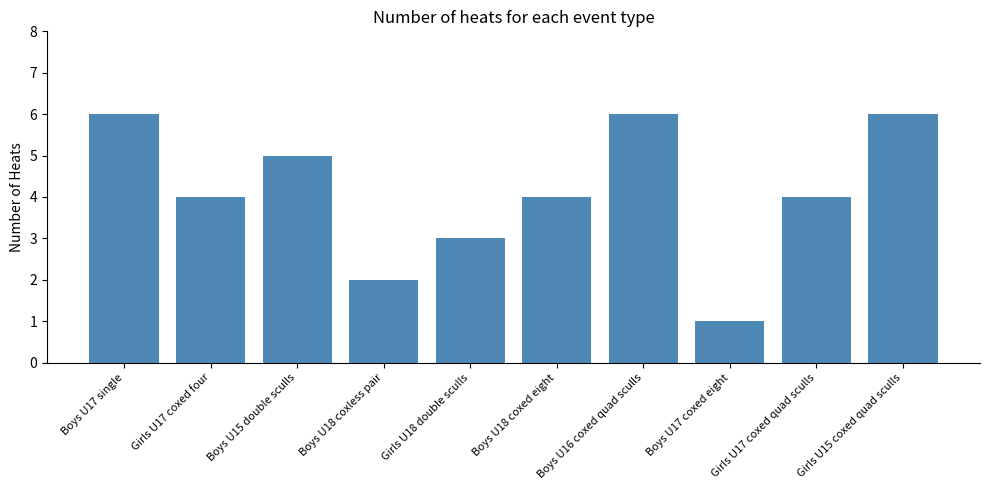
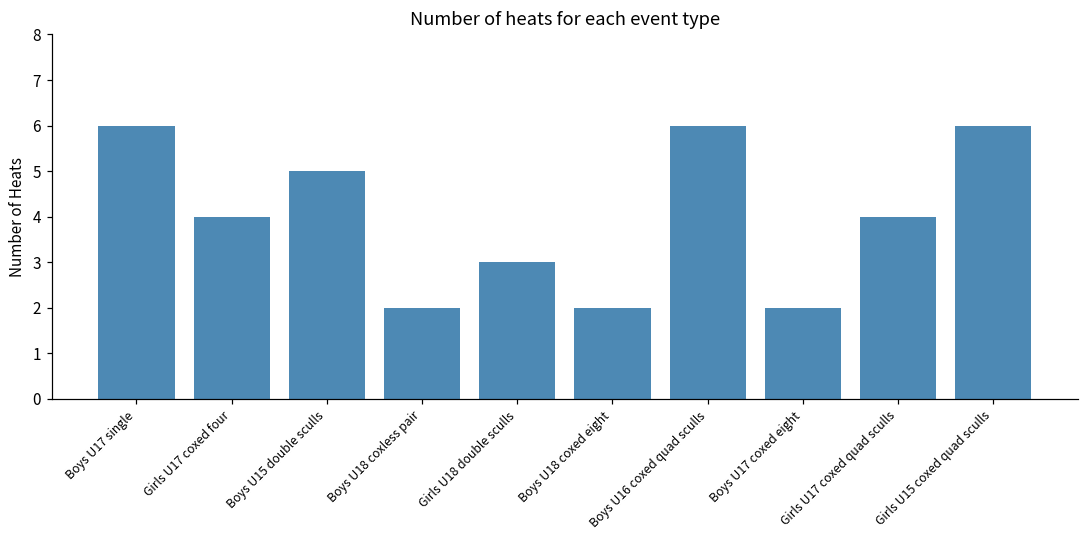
Boys U18 coxed eight: 4 -> 2
Boys U17 coxed eight: 1 -> 2
